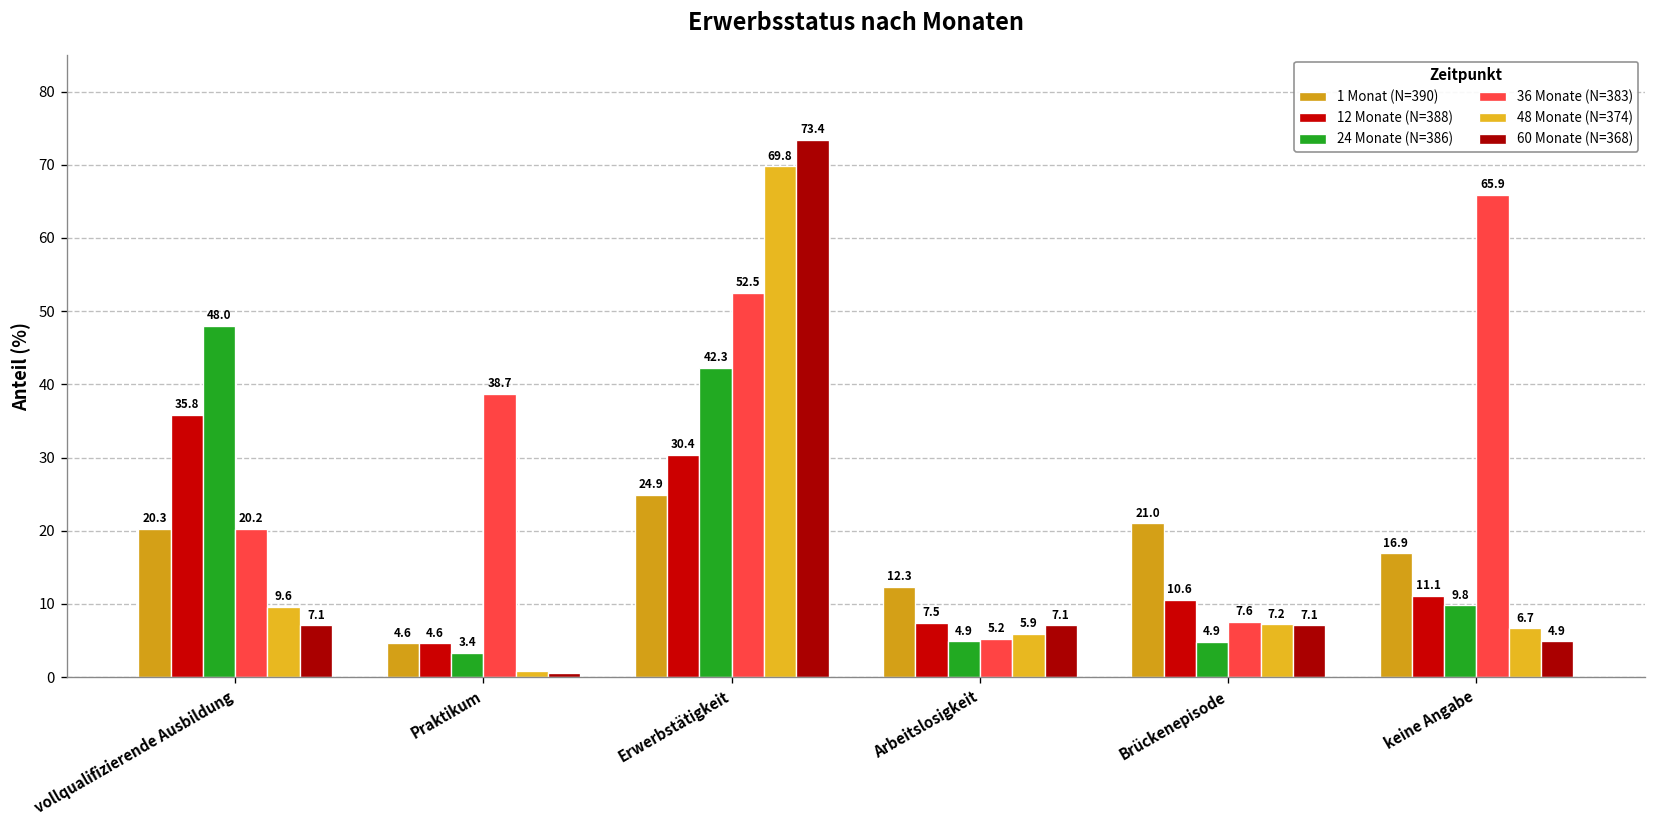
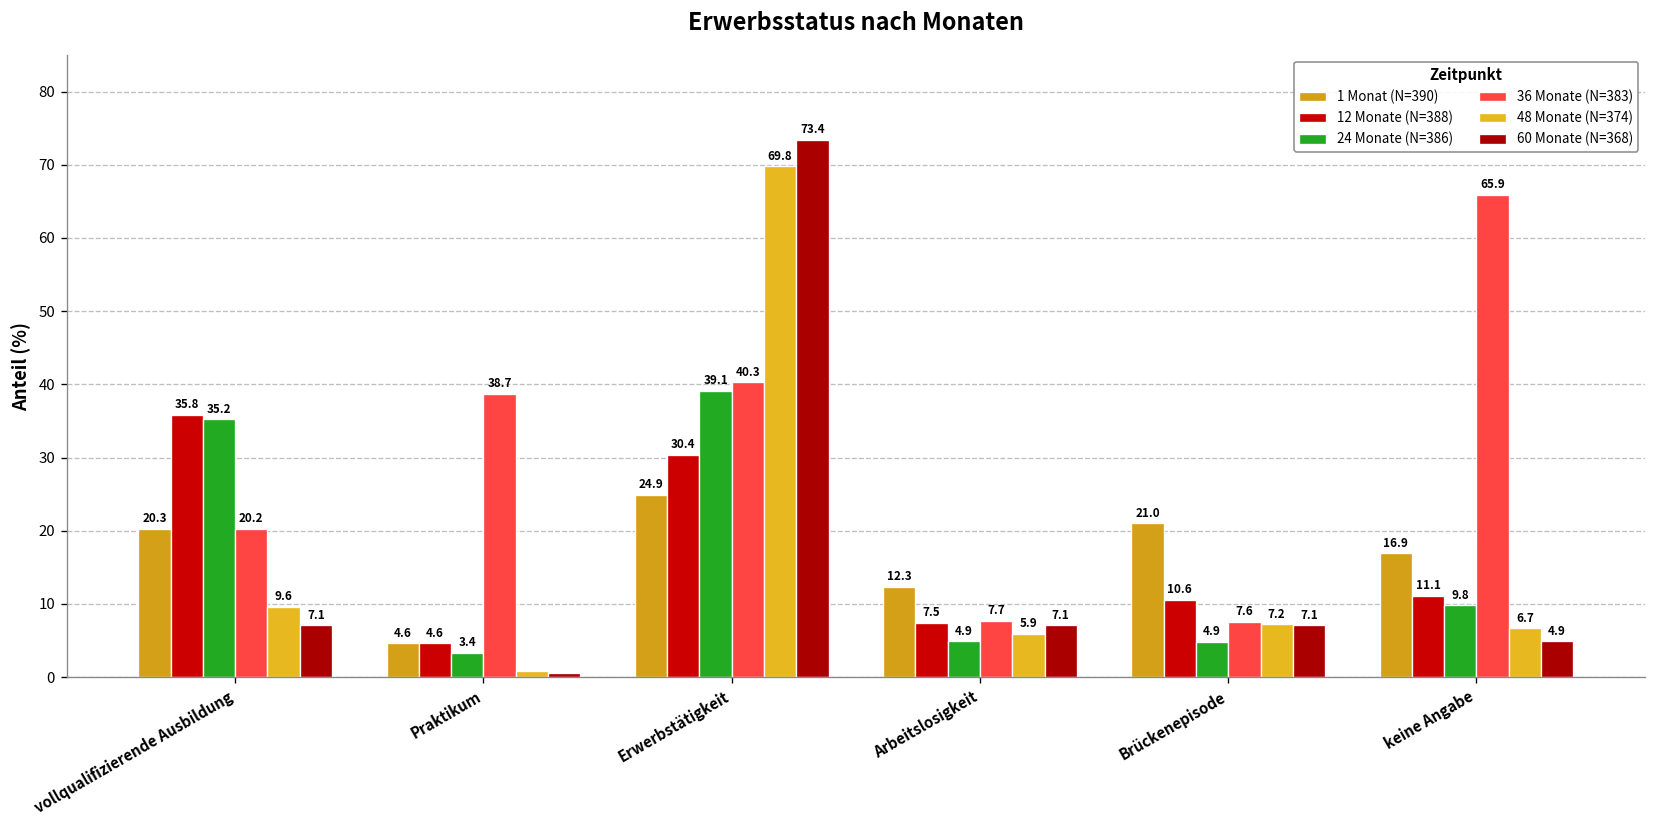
24 Monate (N=386), vollqualifizierende Ausbildung: 48.0 -> 35.2
24 Monate (N=386), Erwerbstätigkeit: 42.3 -> 39.1
36 Monate (N=383), Erwerbstätigkeit: 52.5 -> 40.3
36 Monate (N=383), Arbeitslosigkeit: 5.2 -> 7.7
